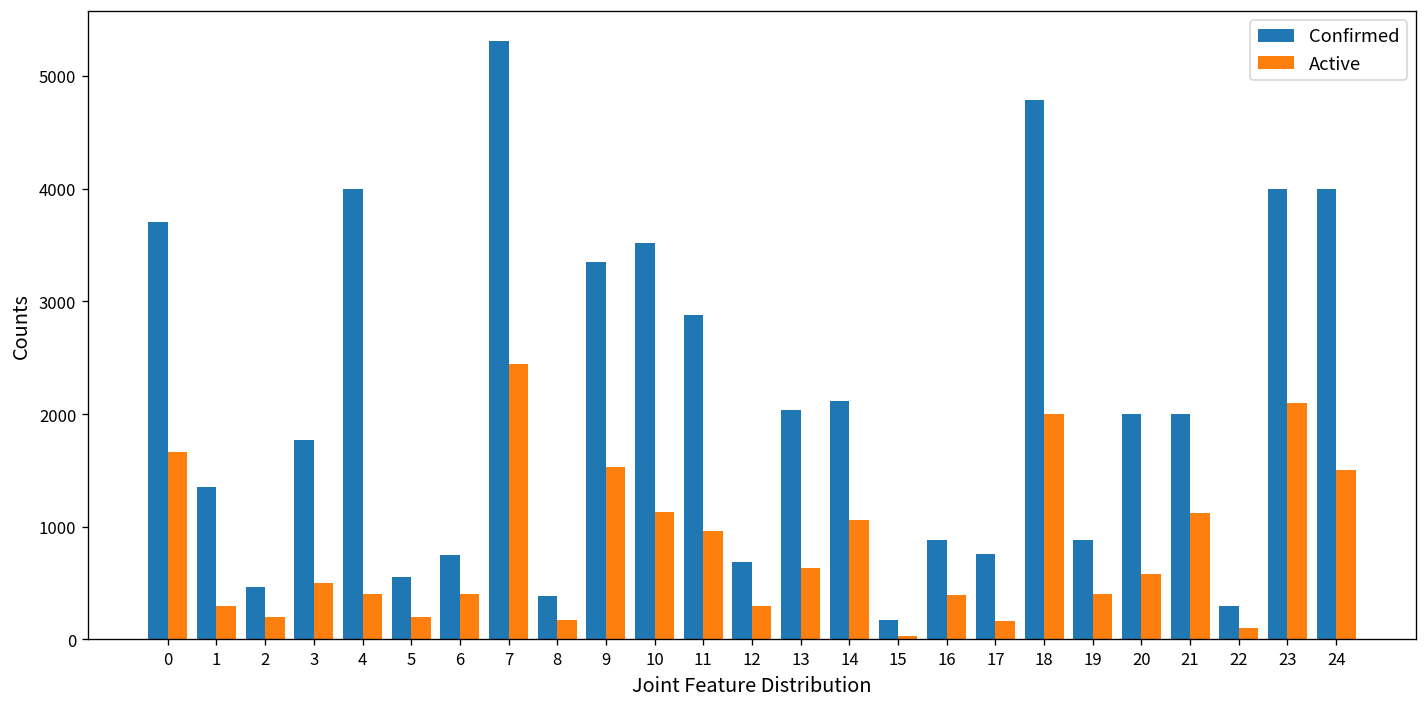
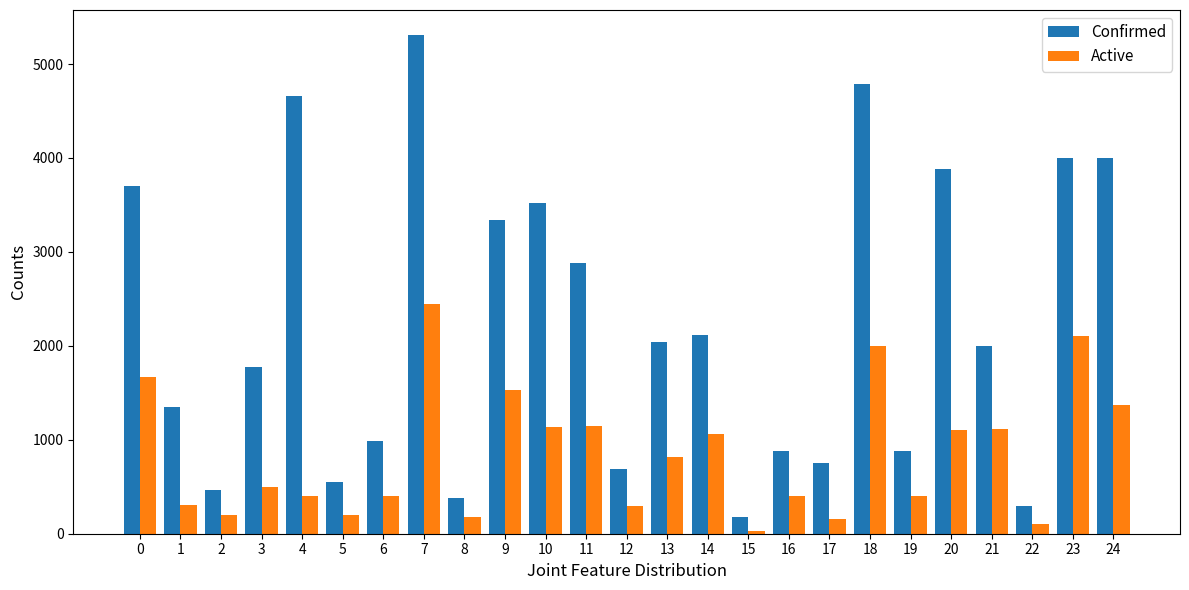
Confirmed, 4: 4000 -> 4700
Confirmed, 6: 800 -> 1000
Active, 11: 1000 -> 1200
Active, 13: 600 -> 800
Confirmed, 20: 2000 -> 3900
Active, 20: 600 -> 1100
Active, 24: 1500 -> 1400
